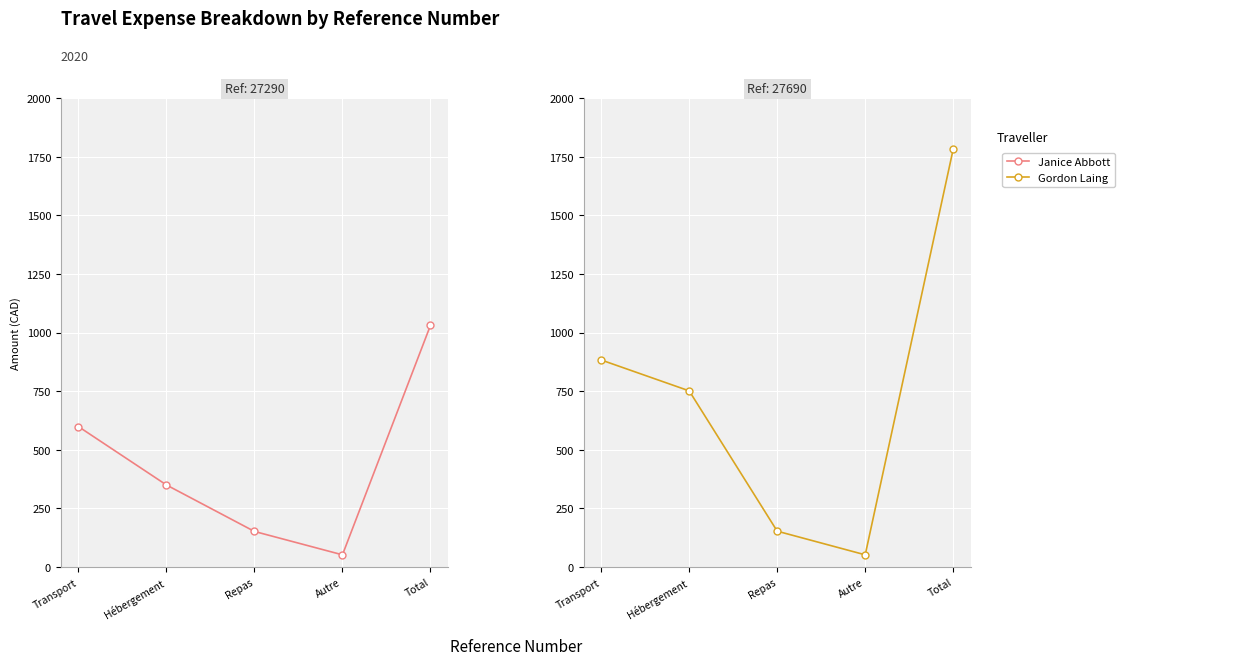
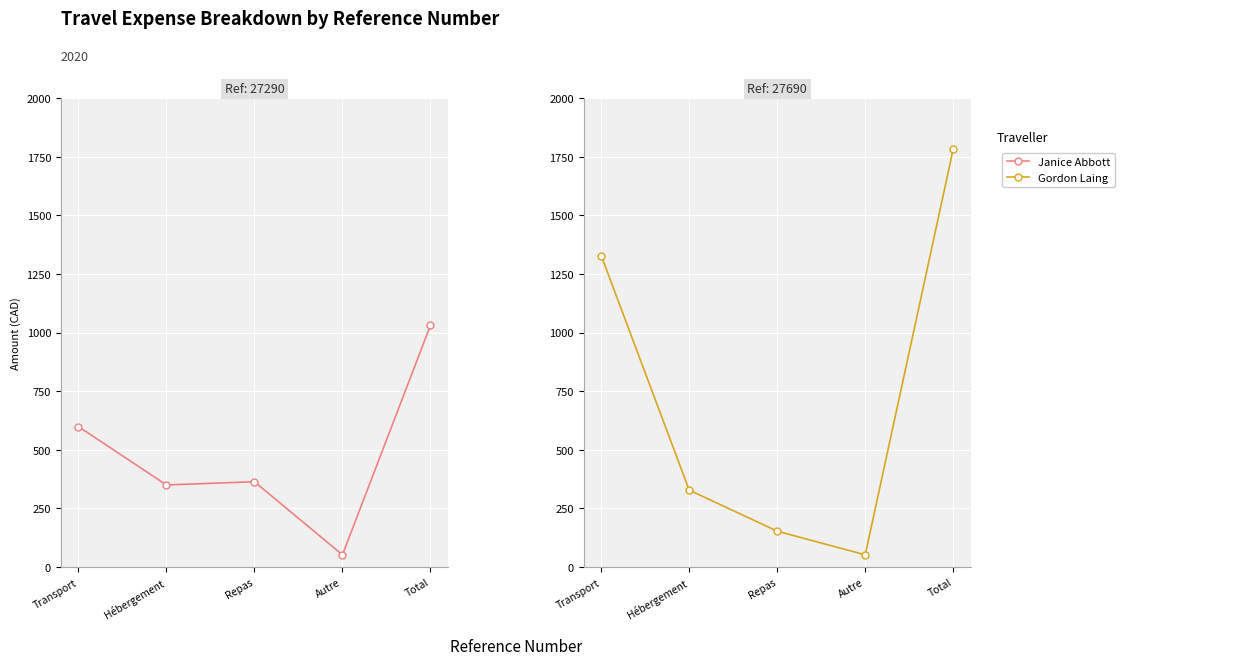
Ref: 27290, Repas: 150 -> 360
Ref: 27690, Transport: 880 -> 1330
Ref: 27690, Hébergement: 750 -> 330
